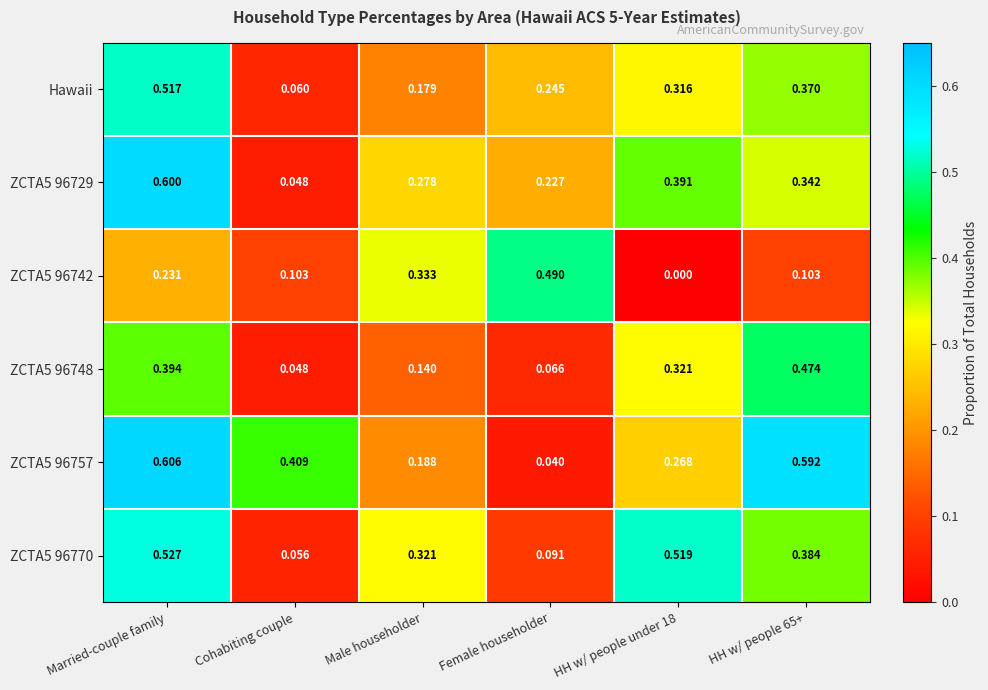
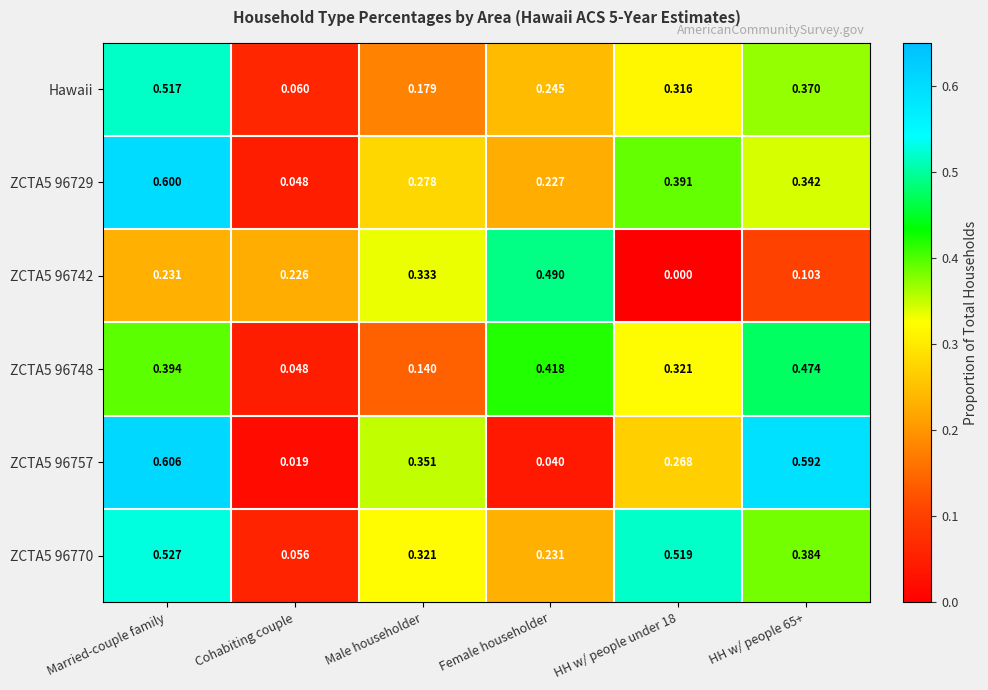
ZCTA5 96742, Cohabiting couple: 0.103 -> 0.226
ZCTA5 96748, Female householder: 0.066 -> 0.418
ZCTA5 96757, Cohabiting couple: 0.409 -> 0.019
ZCTA5 96757, Male householder: 0.188 -> 0.351
ZCTA5 96770, Female householder: 0.091 -> 0.231
